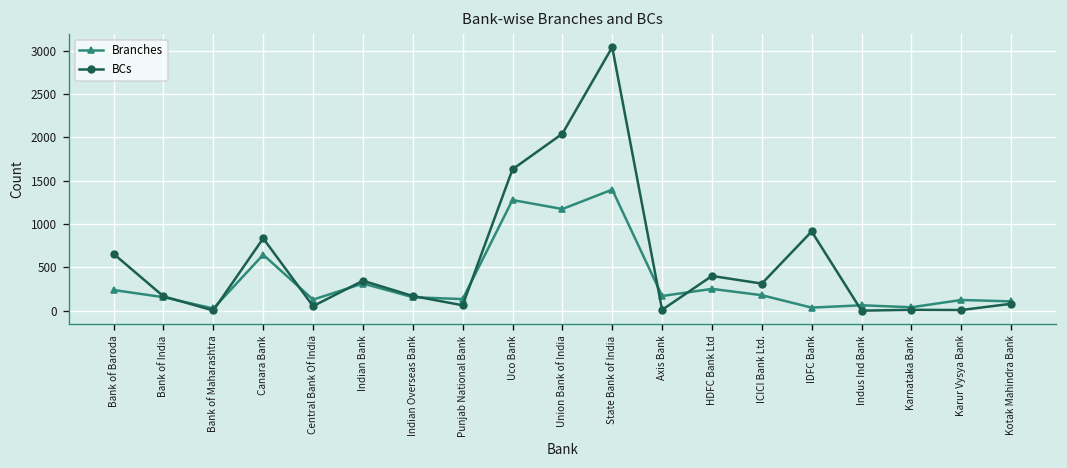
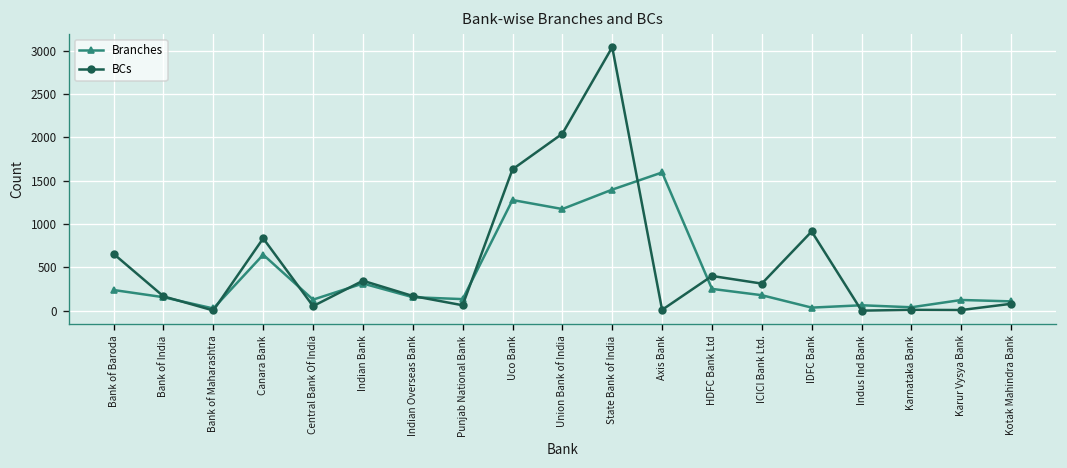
Branches, Axis Bank: 200 -> 1600
